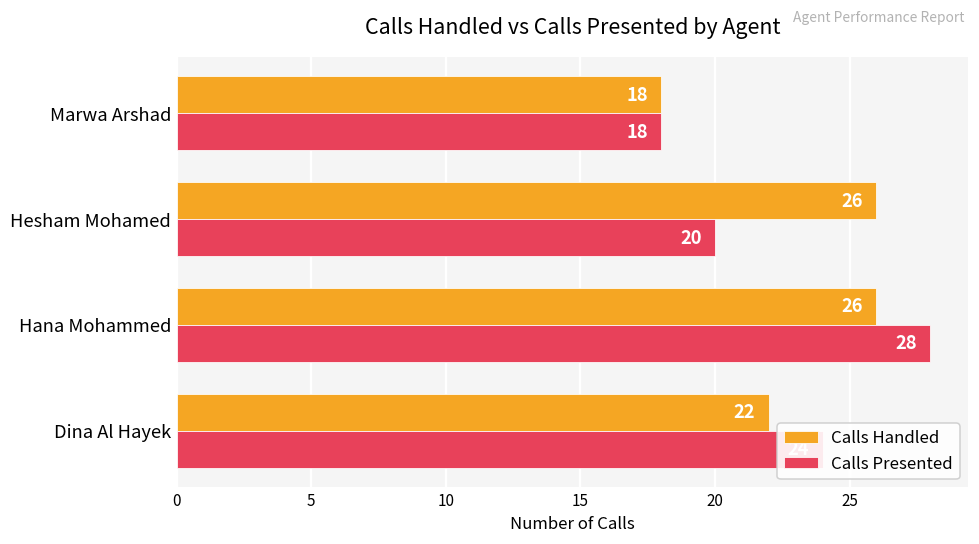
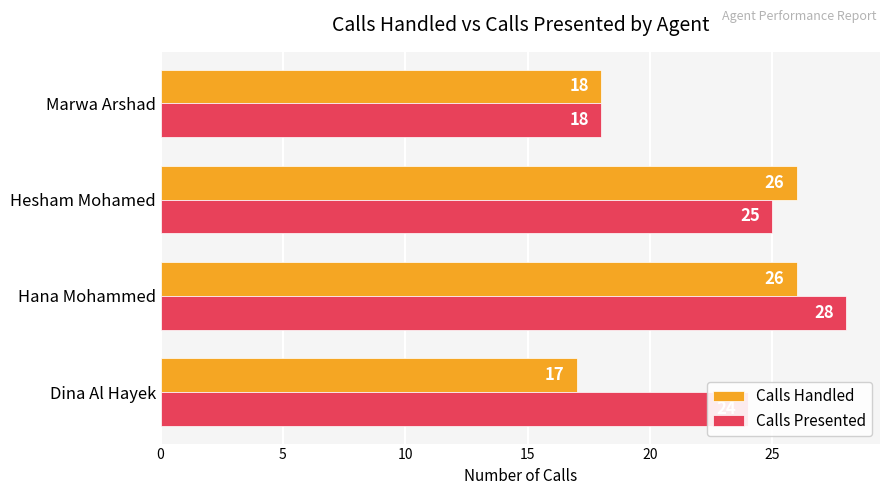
Calls Presented, Hesham Mohamed: 20 -> 25
Calls Handled, Dina Al Hayek: 22 -> 17
